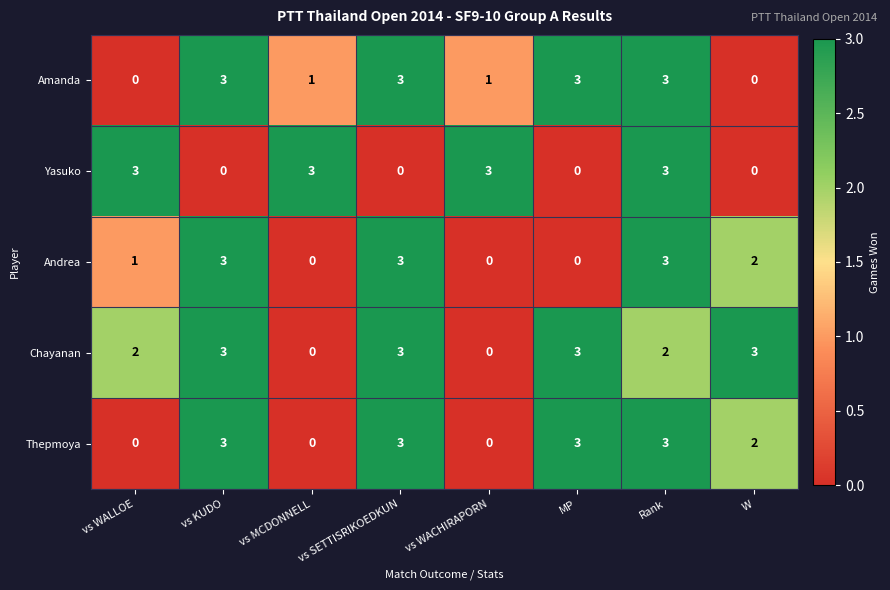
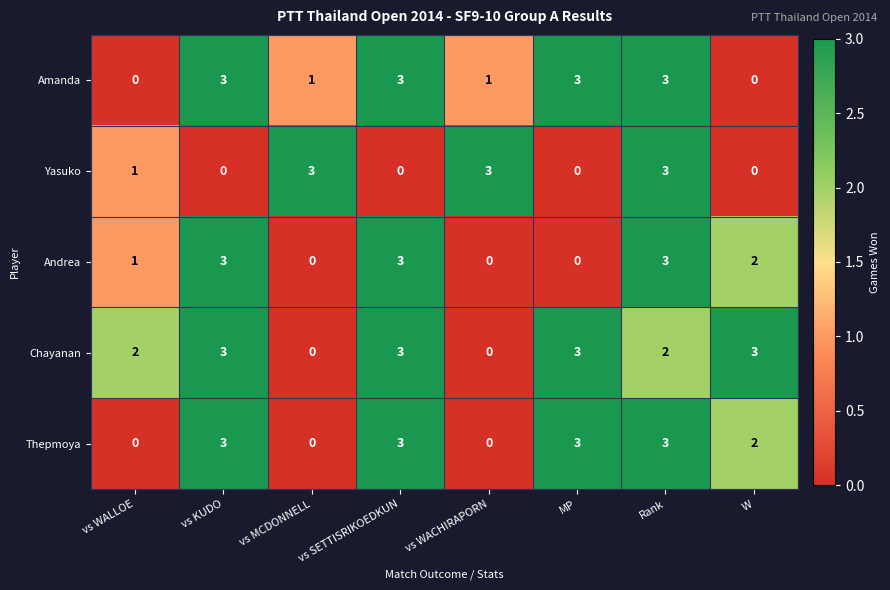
Yasuko, vs WALLOE: 3 -> 1
